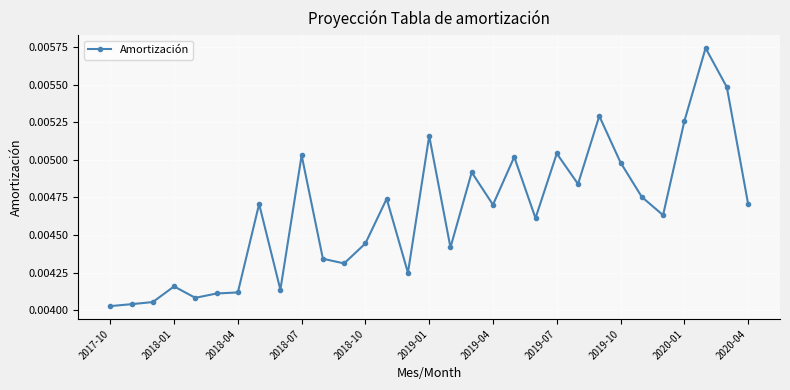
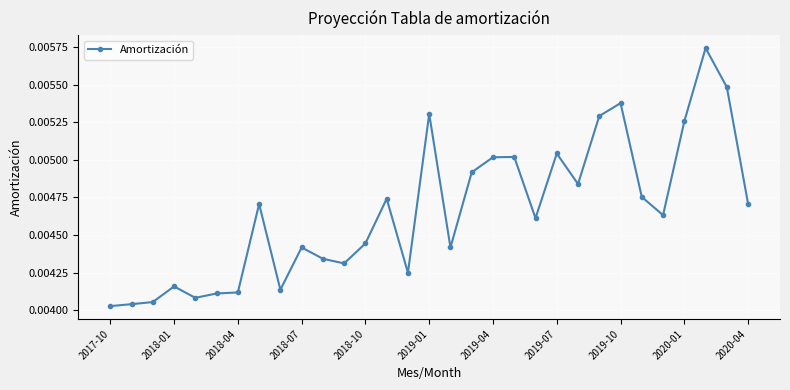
2018-07: 0.00503 -> 0.00442
2019-01: 0.00516 -> 0.00531
2019-04: 0.00470 -> 0.00502
2019-10: 0.00498 -> 0.00538
